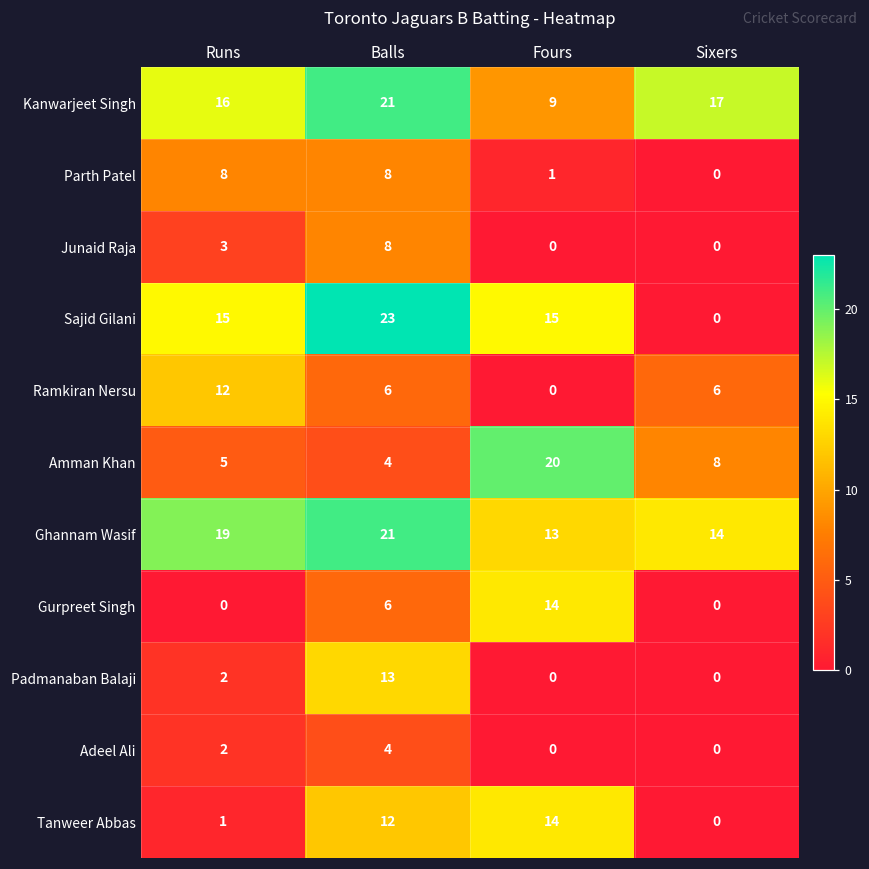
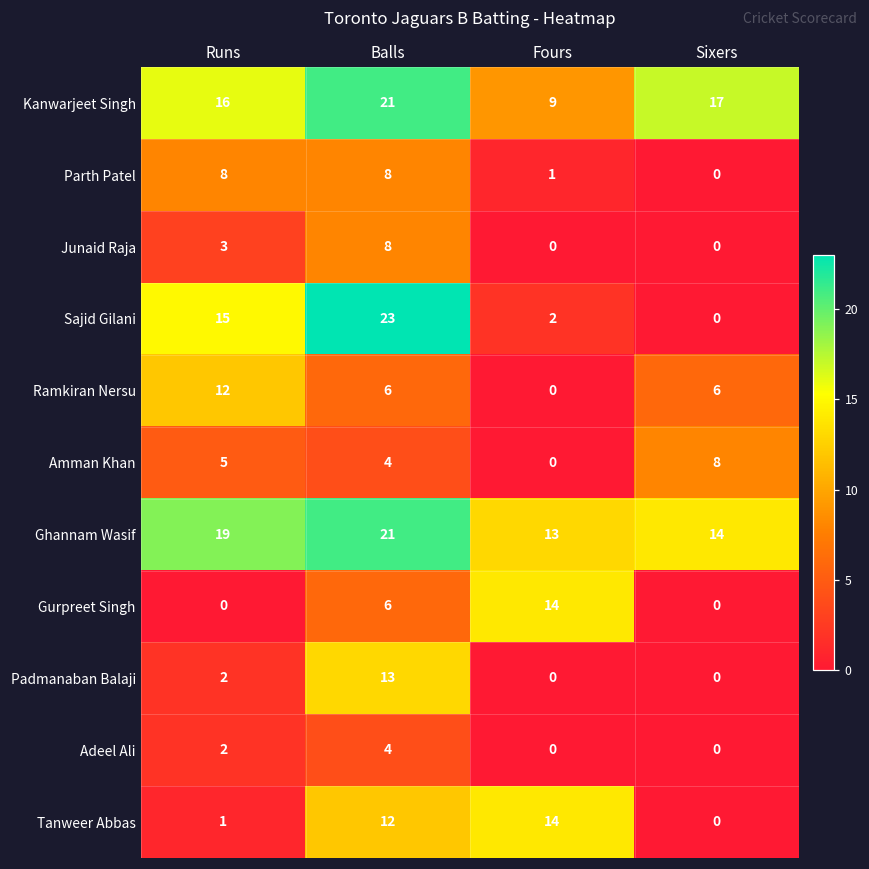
Sajid Gilani, Fours: 15 -> 2
Amman Khan, Fours: 20 -> 0
